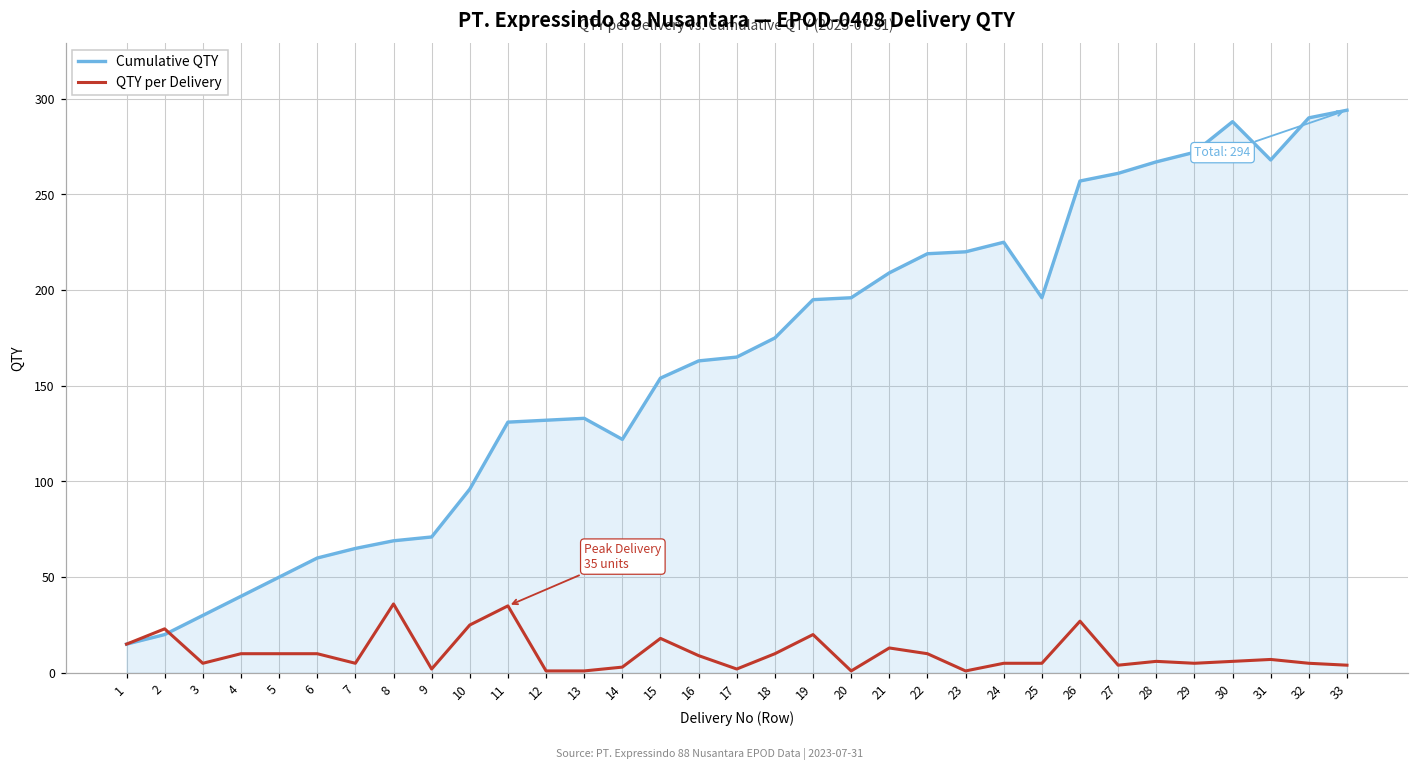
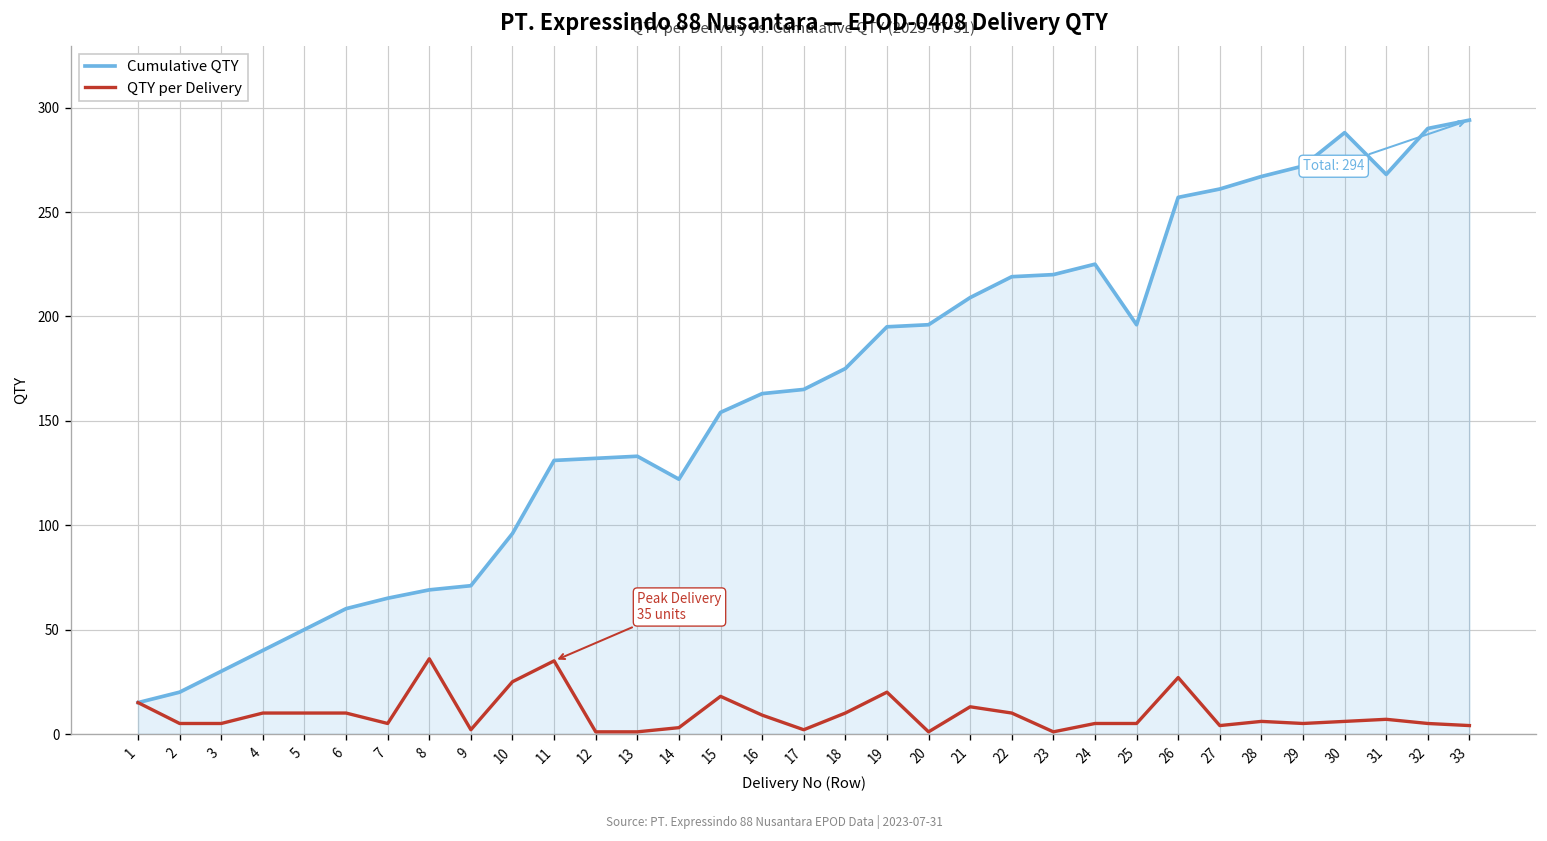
QTY per Delivery, 2: 23 -> 5
